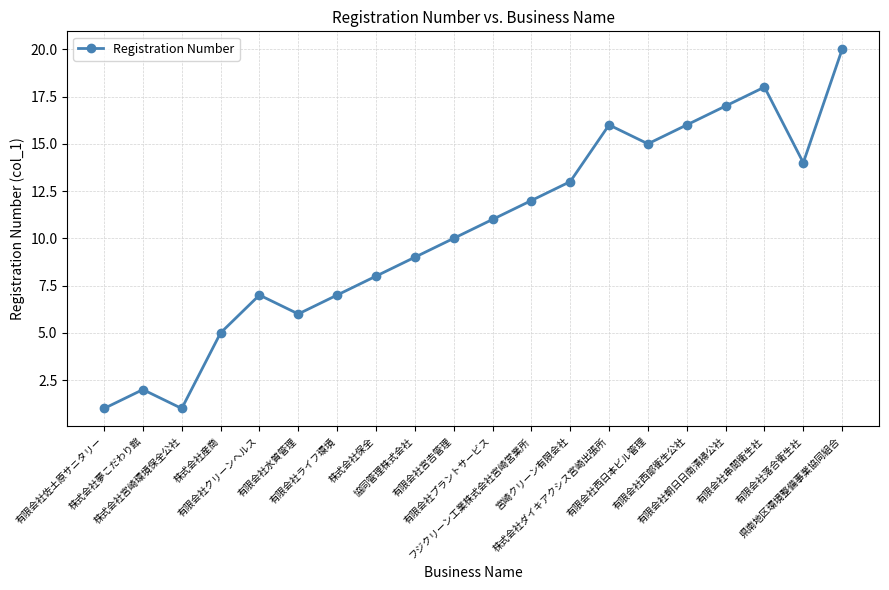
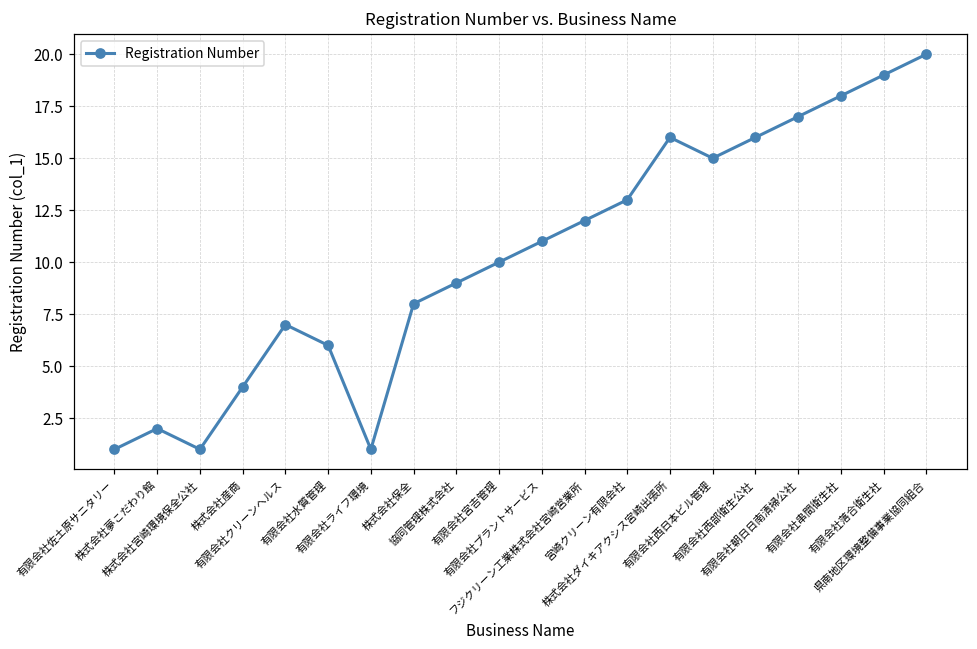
株式会社産商: 5 -> 4
有限会社ライフ環境: 7 -> 1
有限会社落合衛生社: 14 -> 19
